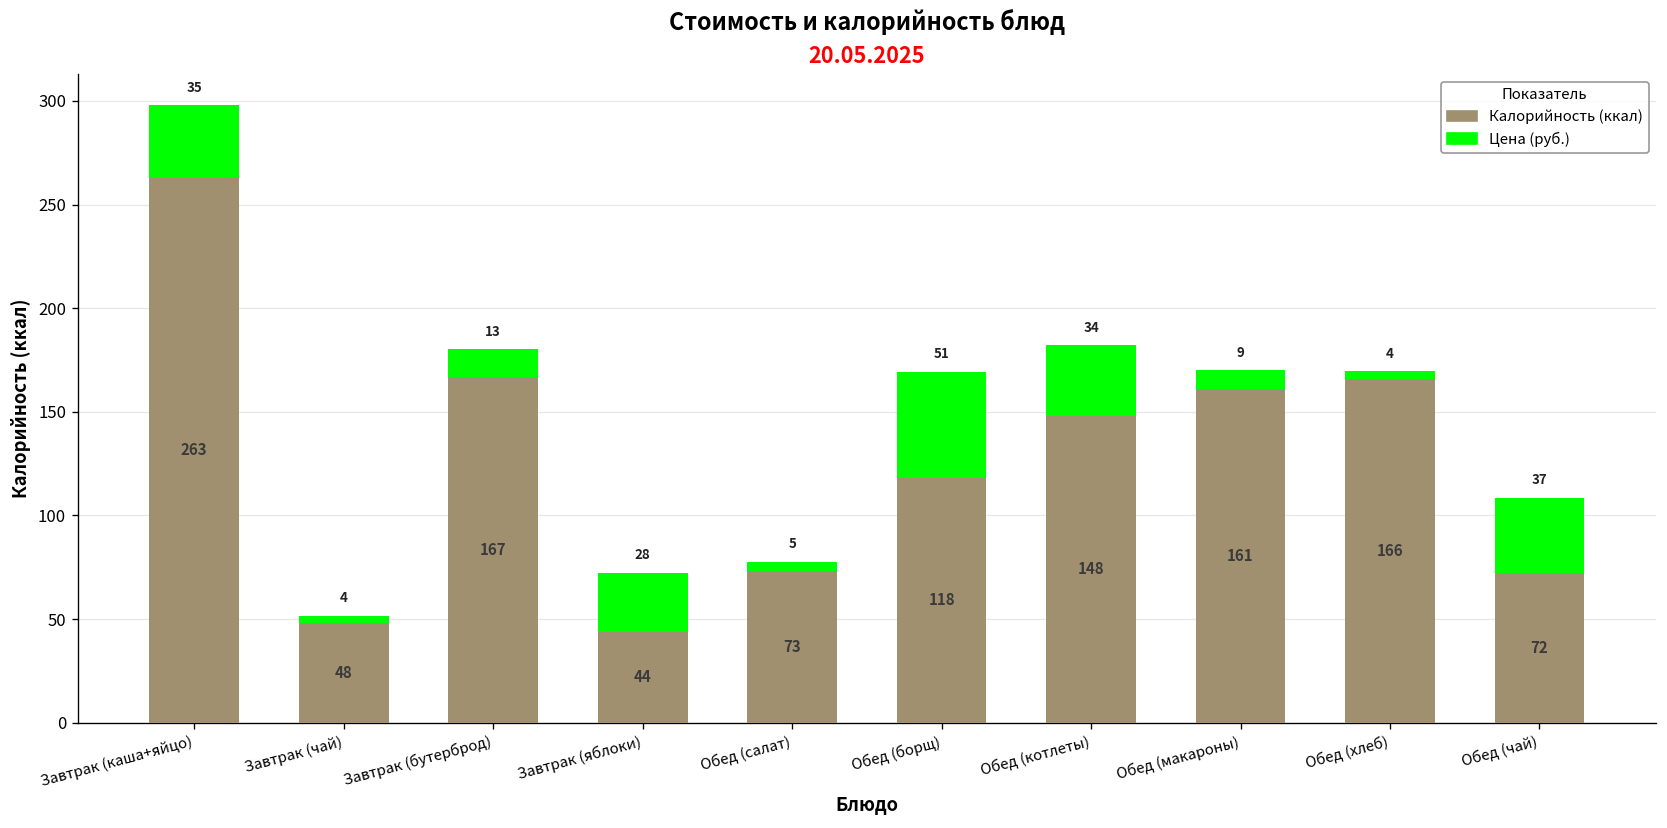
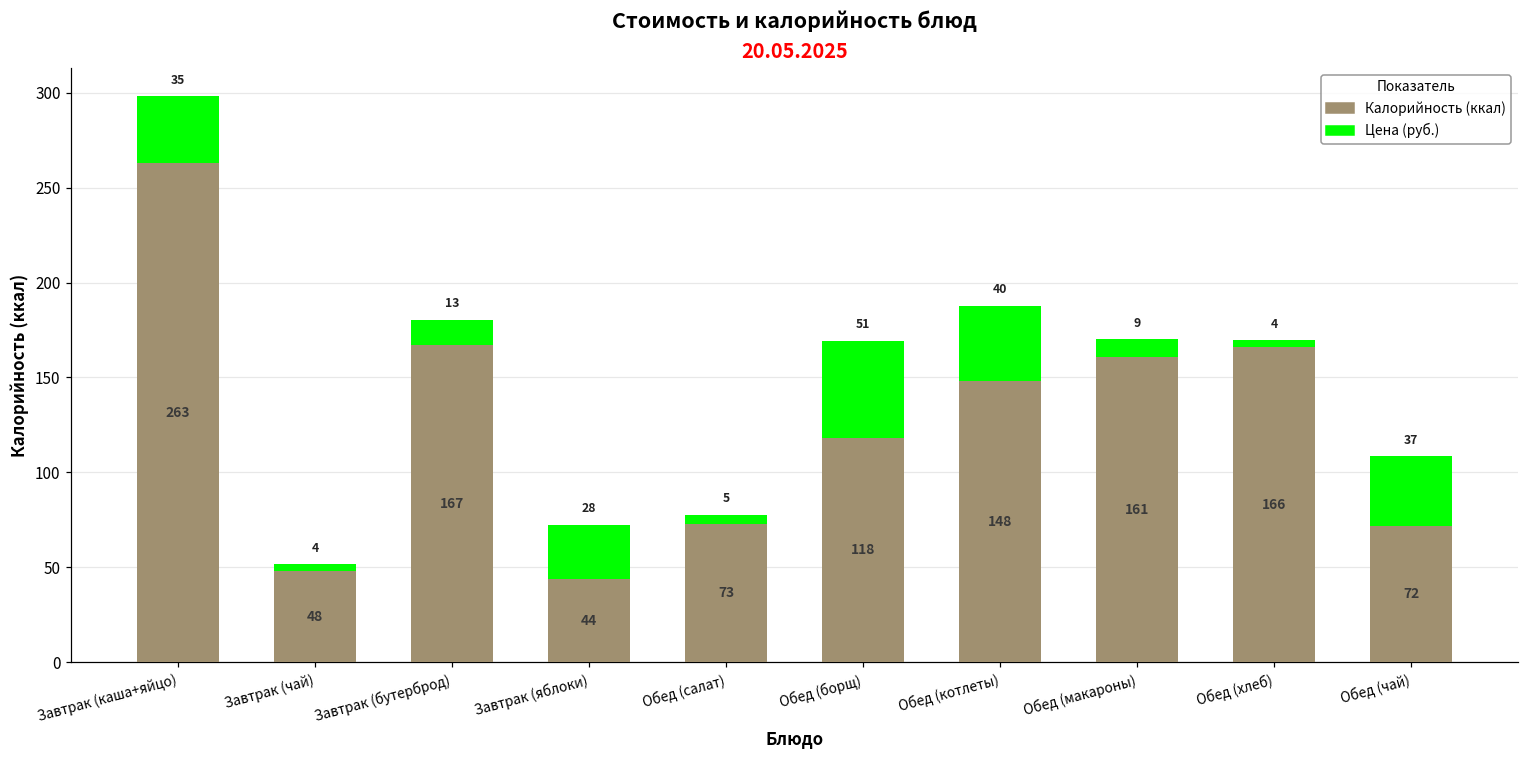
Цена (руб.), Обед (котлеты): 34 -> 40
